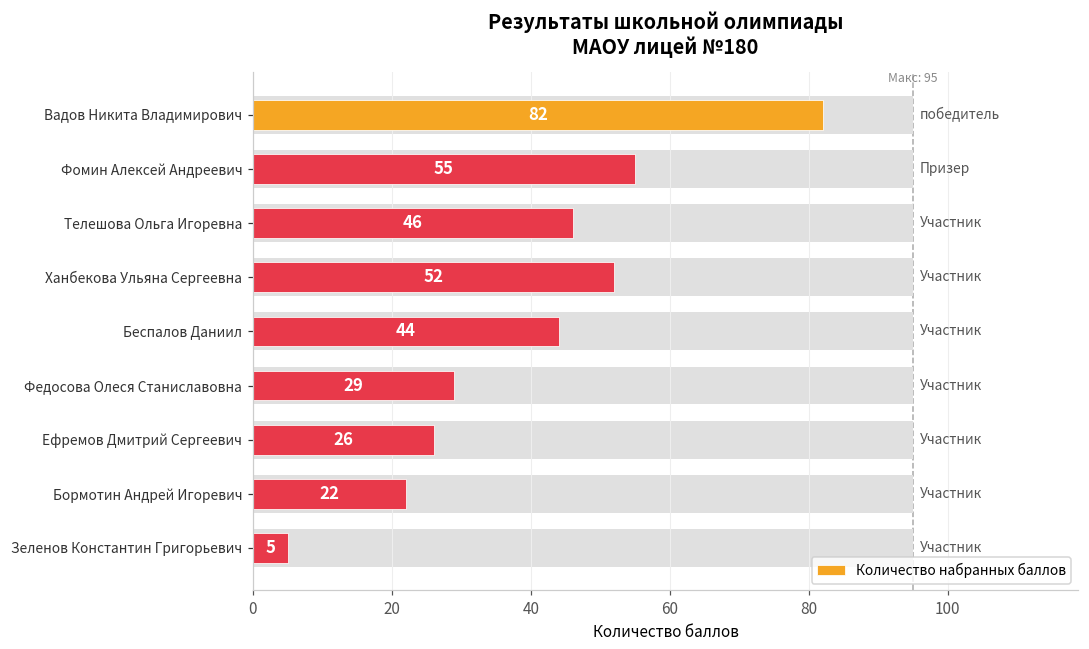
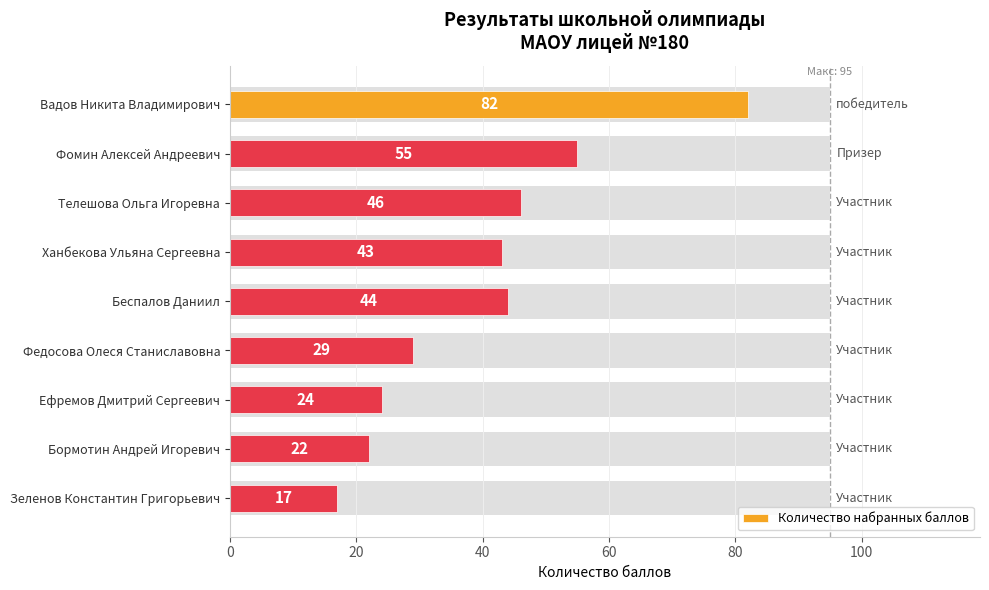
Количество набранных баллов, Ханбекова Ульяна Сергеевна: 52 -> 43
Количество набранных баллов, Ефремов Дмитрий Сергеевич: 26 -> 24
Количество набранных баллов, Зеленов Константин Григорьевич: 5 -> 17
